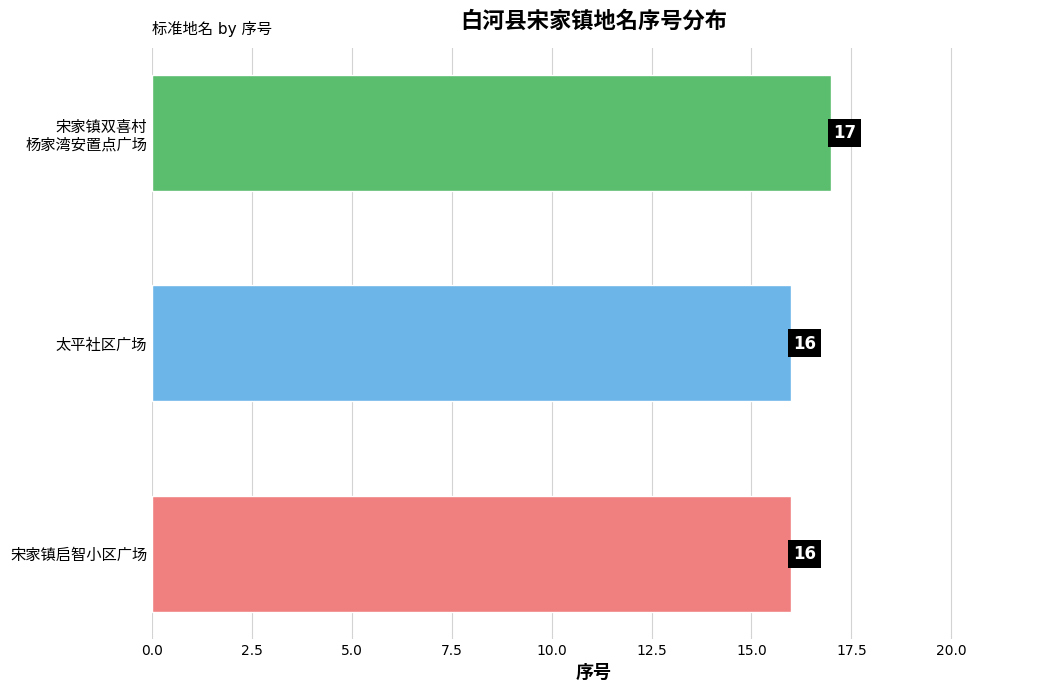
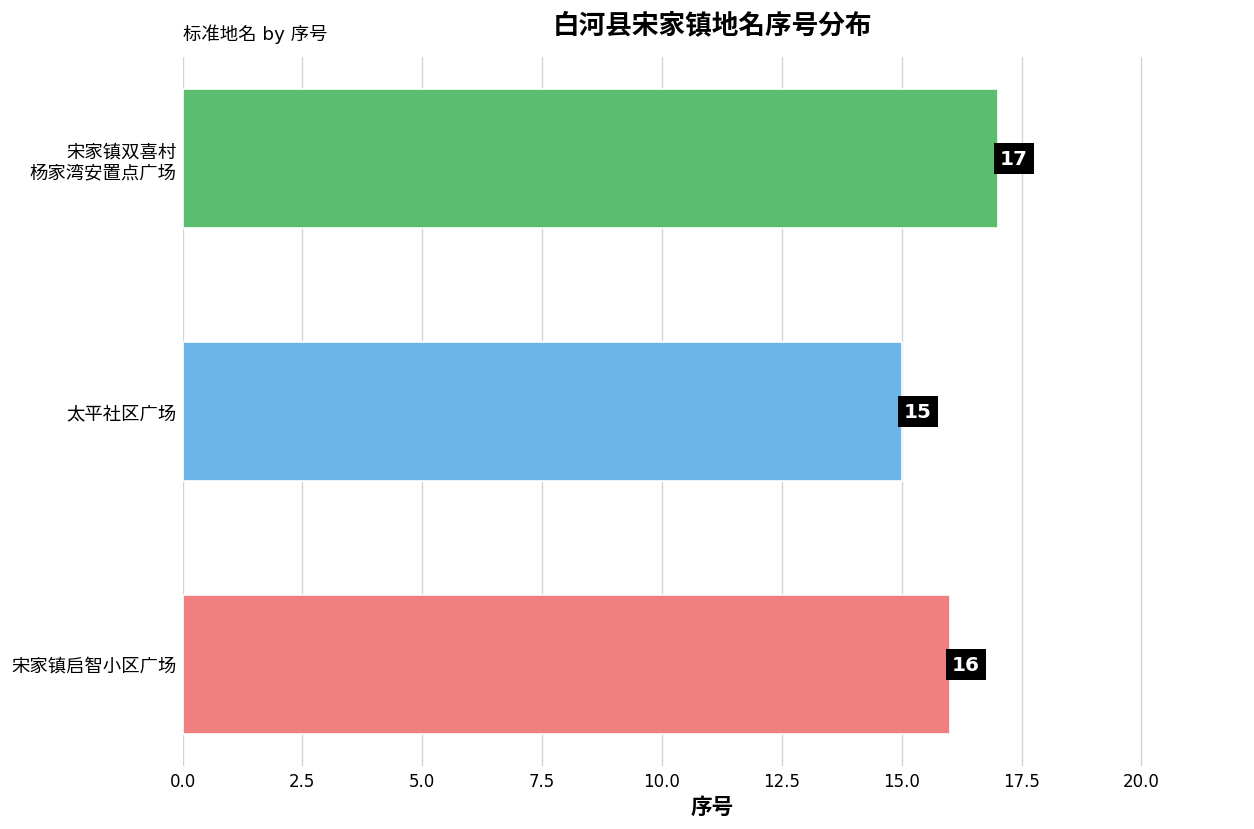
太平社区广场: 16 -> 15
